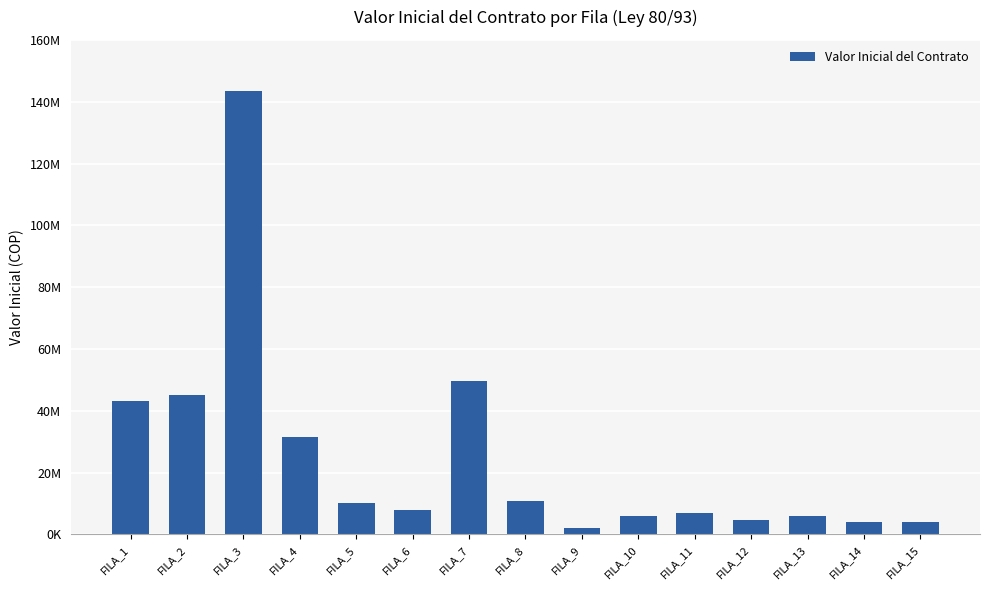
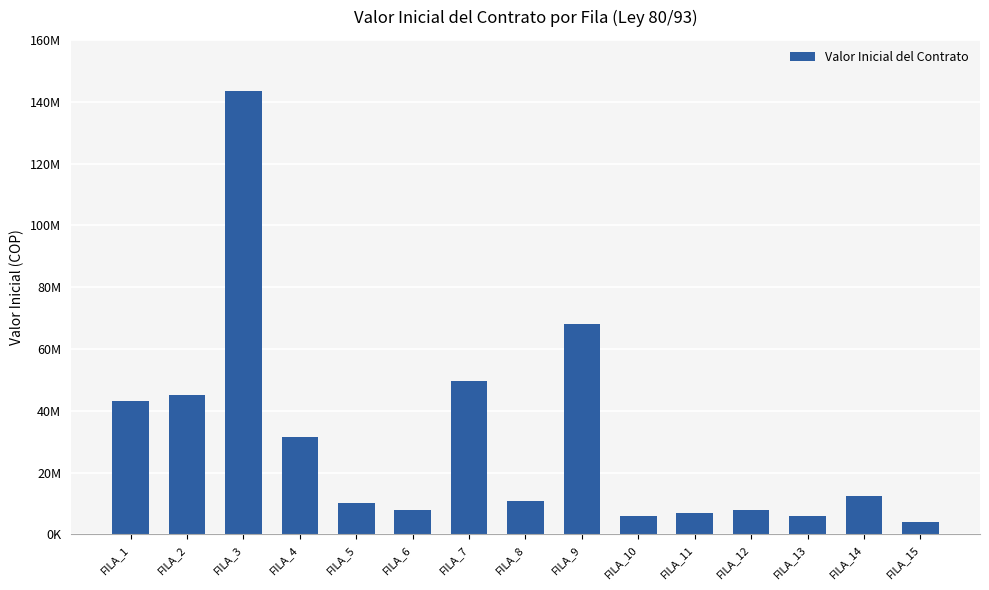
FILA_9: 2000000 -> 68000000
FILA_12: 5000000 -> 8000000
FILA_14: 4000000 -> 12000000
